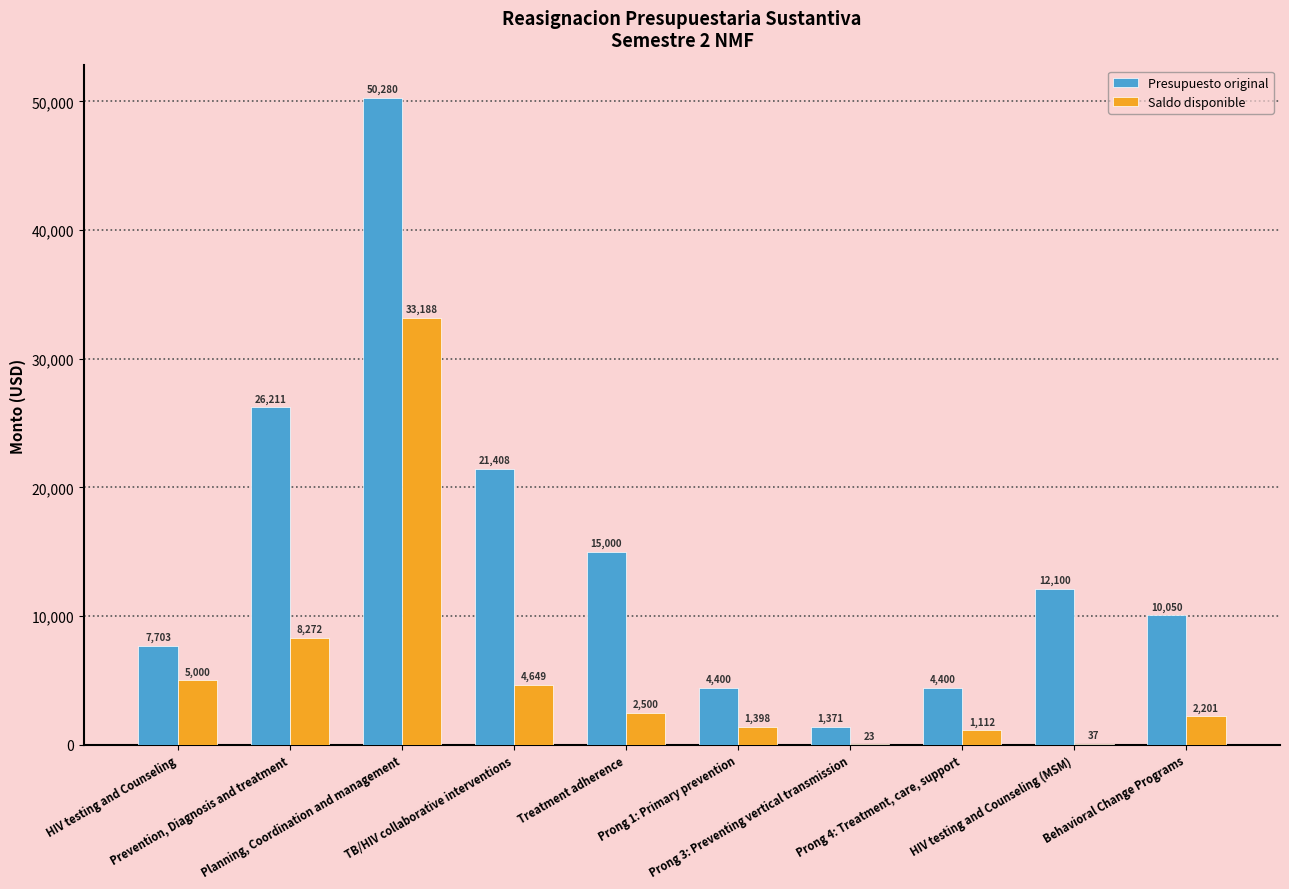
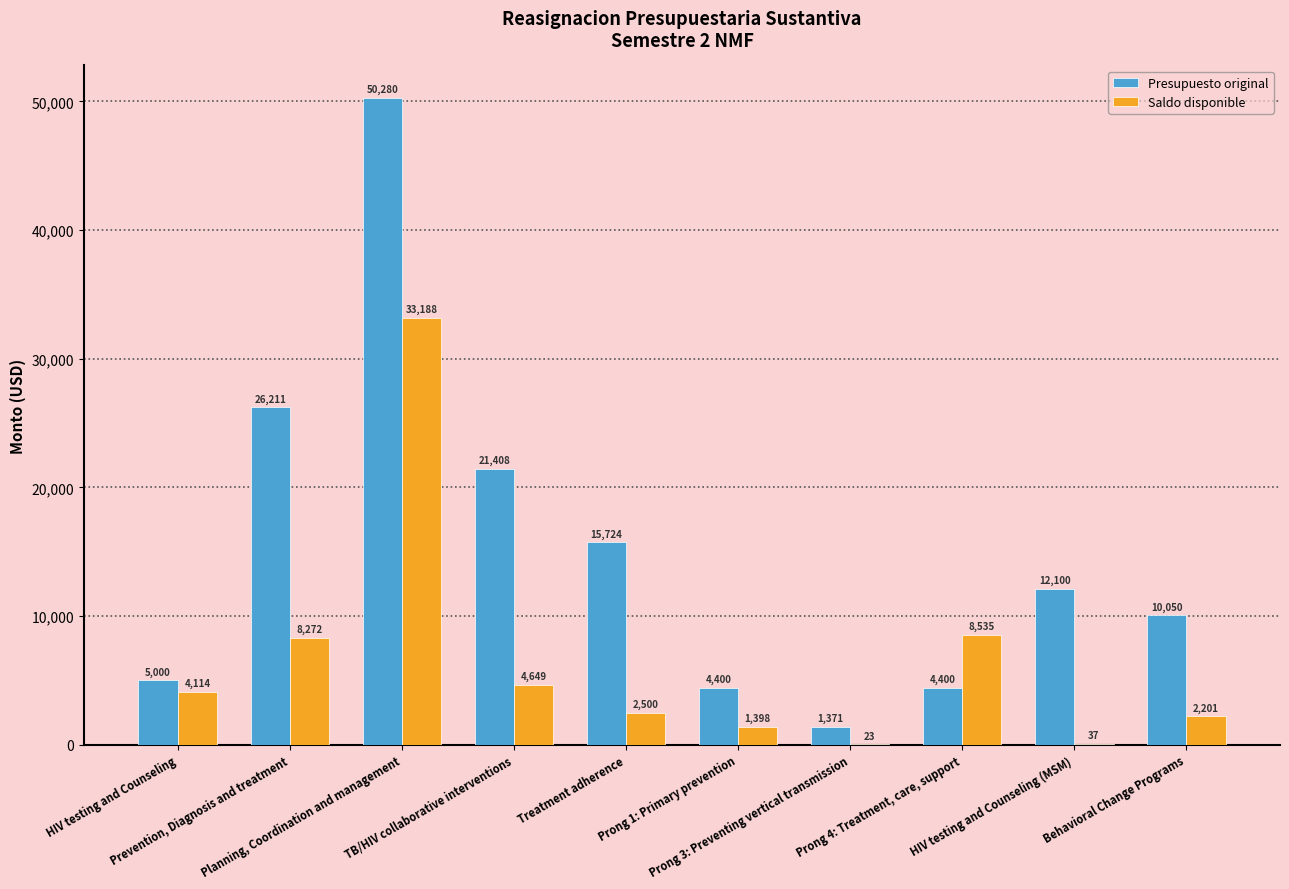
Presupuesto original, HIV testing and Counseling: 7,703 -> 5,000
Saldo disponible, HIV testing and Counseling: 5,000 -> 4,114
Presupuesto original, Treatment adherence: 15,000 -> 15,724
Saldo disponible, Prong 4: Treatment, care, support: 1,112 -> 8,535
